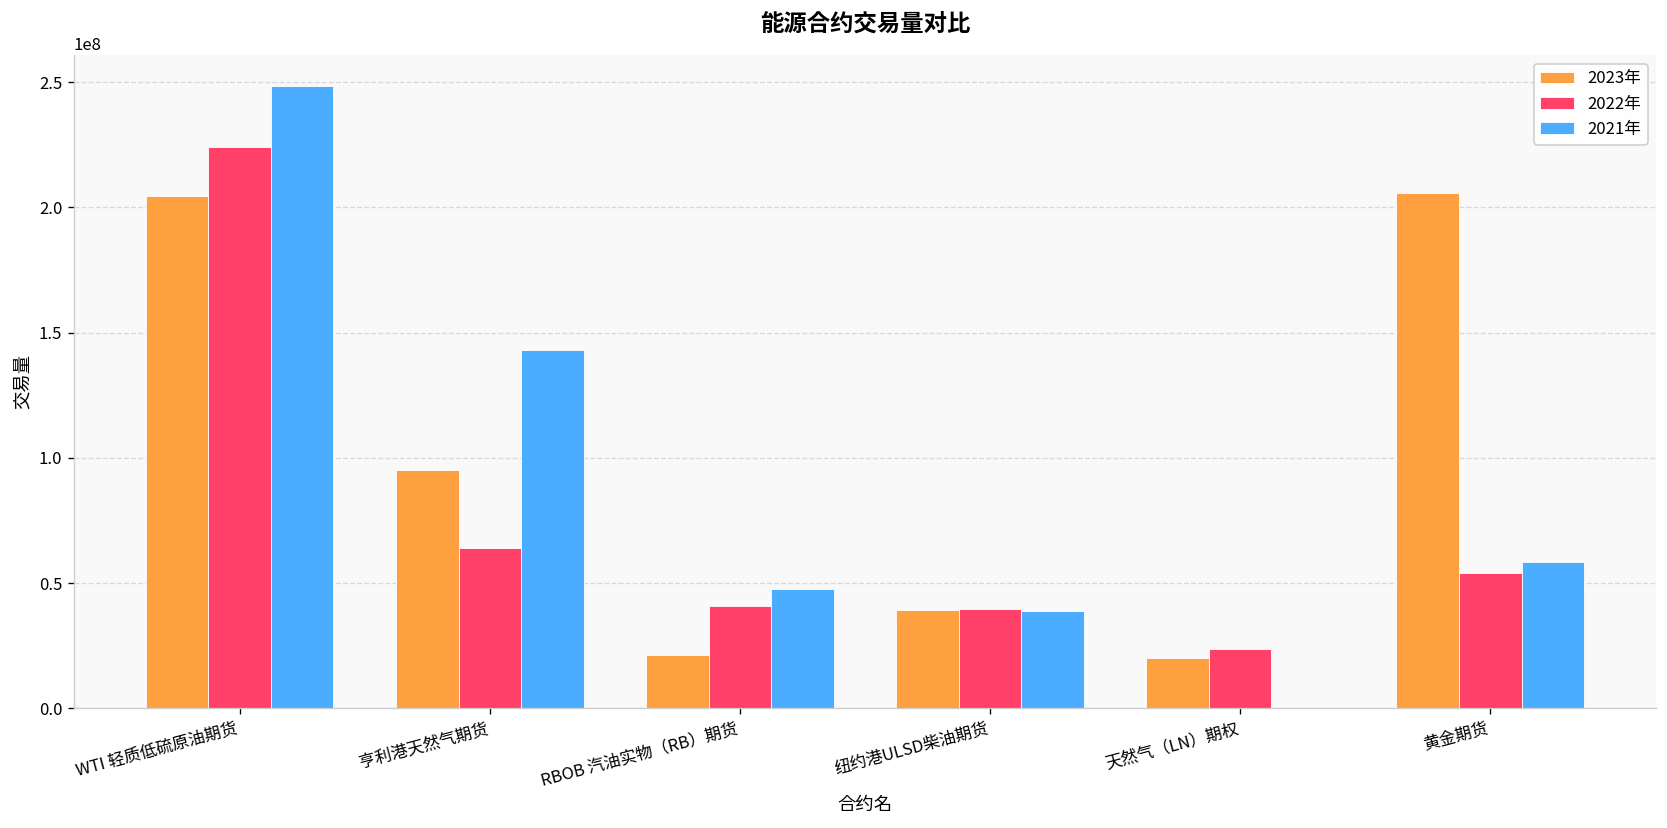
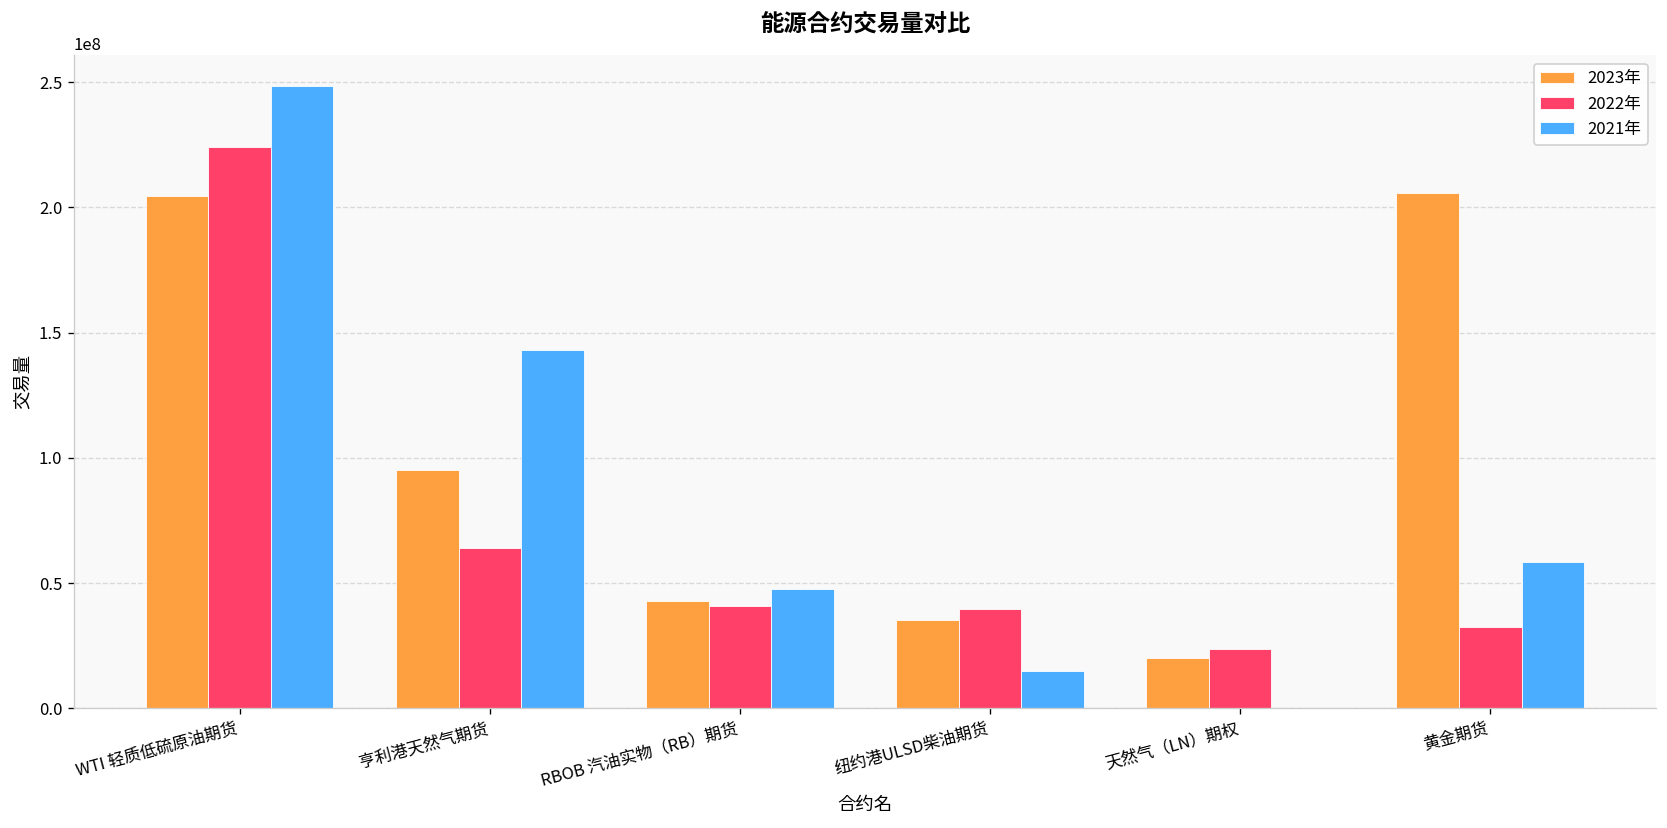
2023年, RBOB 汽油实物（RB）期货: 21000000 -> 43000000
2023年, 纽约港ULSD柴油期货: 39000000 -> 35000000
2021年, 纽约港ULSD柴油期货: 39000000 -> 15000000
2022年, 黄金期货: 54000000 -> 33000000
